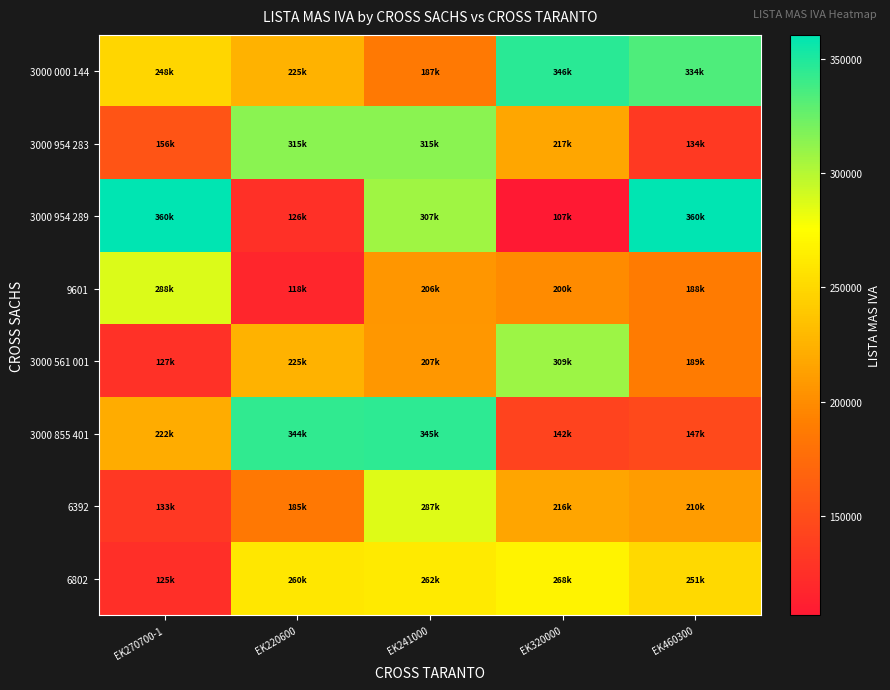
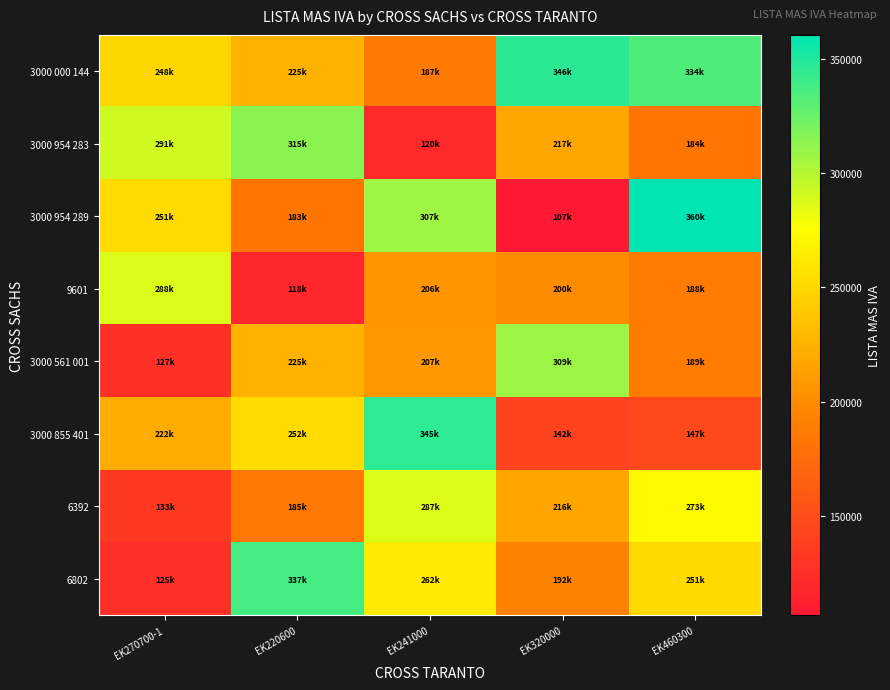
3000 954 283, EK270700-1: 156k -> 291k
3000 954 283, EK241000: 315k -> 120k
3000 954 283, EK460300: 134k -> 184k
3000 954 289, EK270700-1: 360k -> 251k
3000 954 289, EK220600: 126k -> 183k
3000 855 401, EK220600: 344k -> 252k
6392, EK460300: 210k -> 273k
6802, EK220600: 260k -> 337k
6802, EK320000: 268k -> 192k
